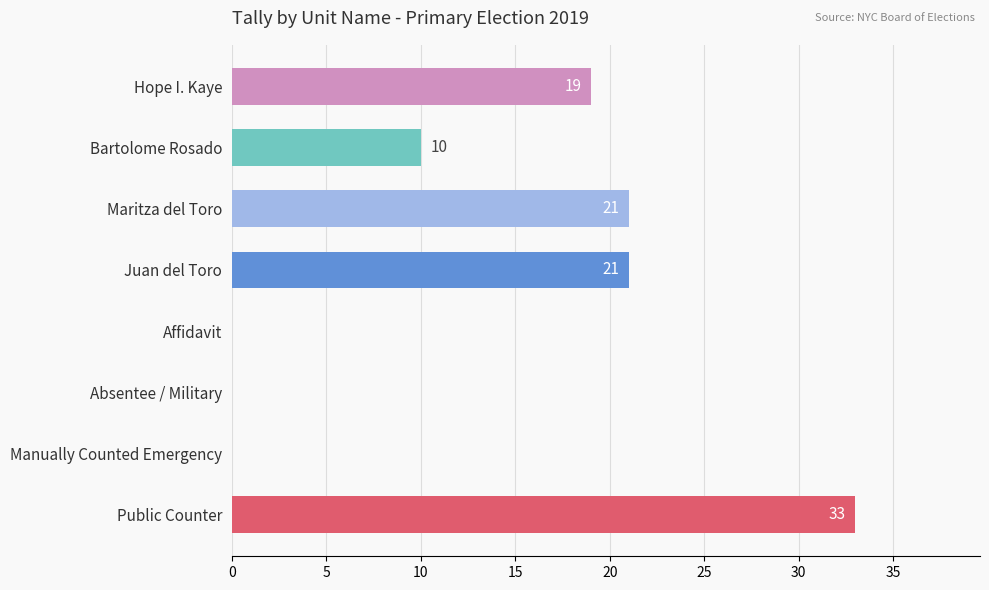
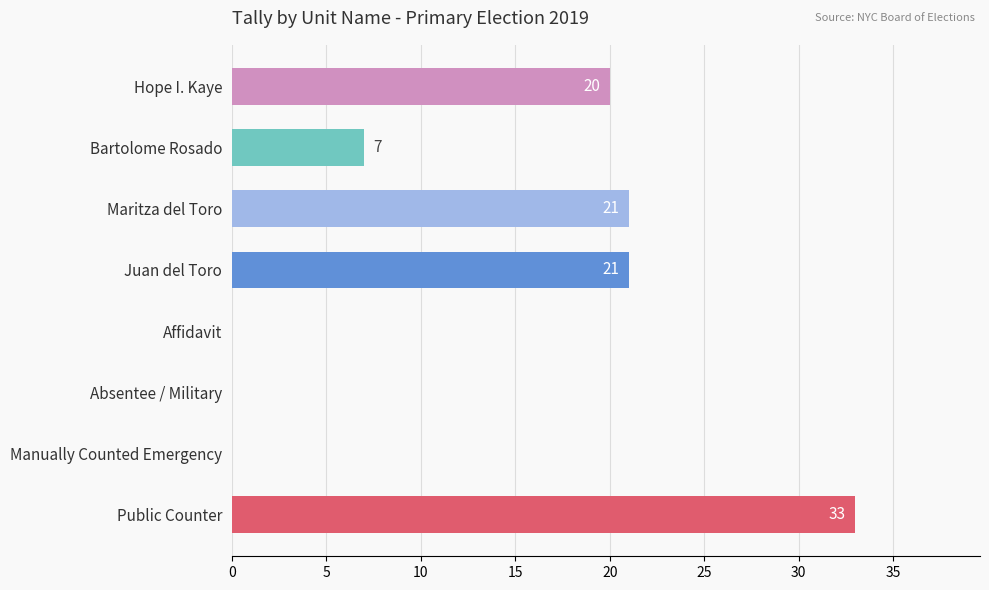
Hope I. Kaye: 19 -> 20
Bartolome Rosado: 10 -> 7
